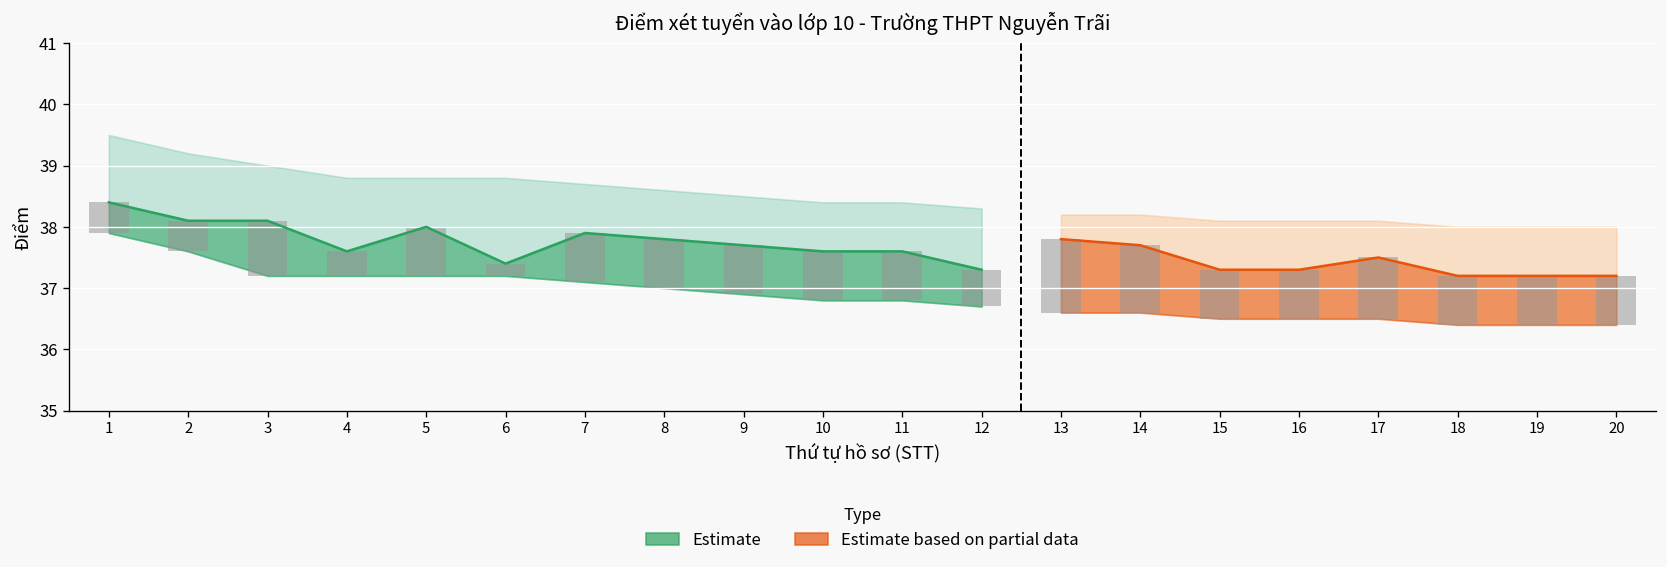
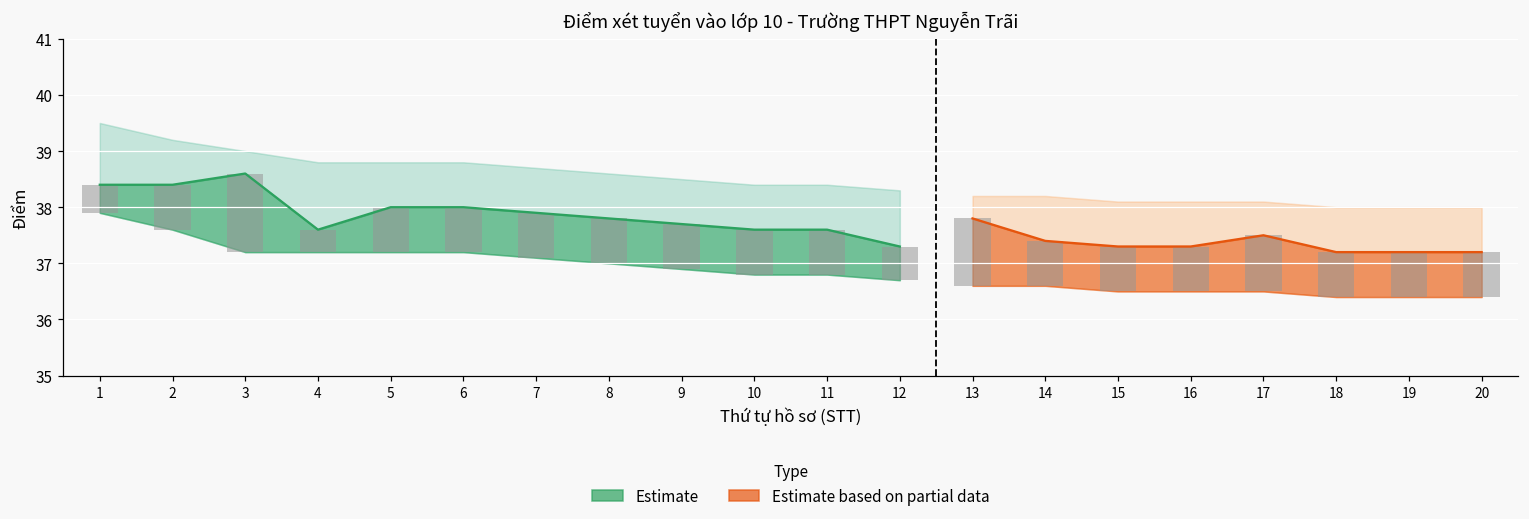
Estimate, 2: 38.1 -> 38.4
Estimate, 3: 38.1 -> 38.6
Estimate, 6: 37.4 -> 38.0
Estimate based on partial data, 14: 37.7 -> 37.4
